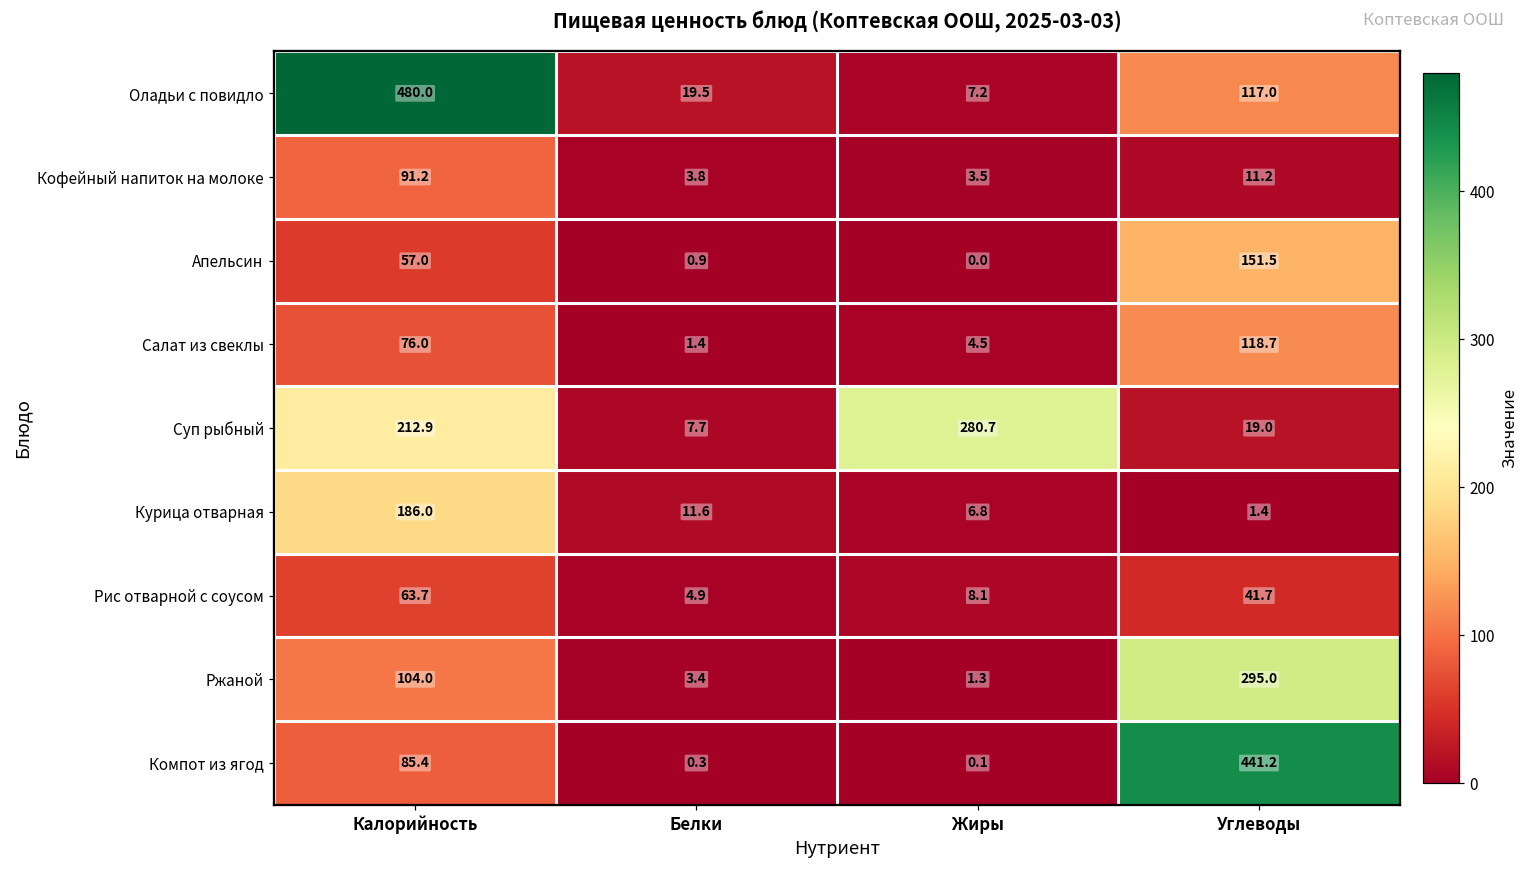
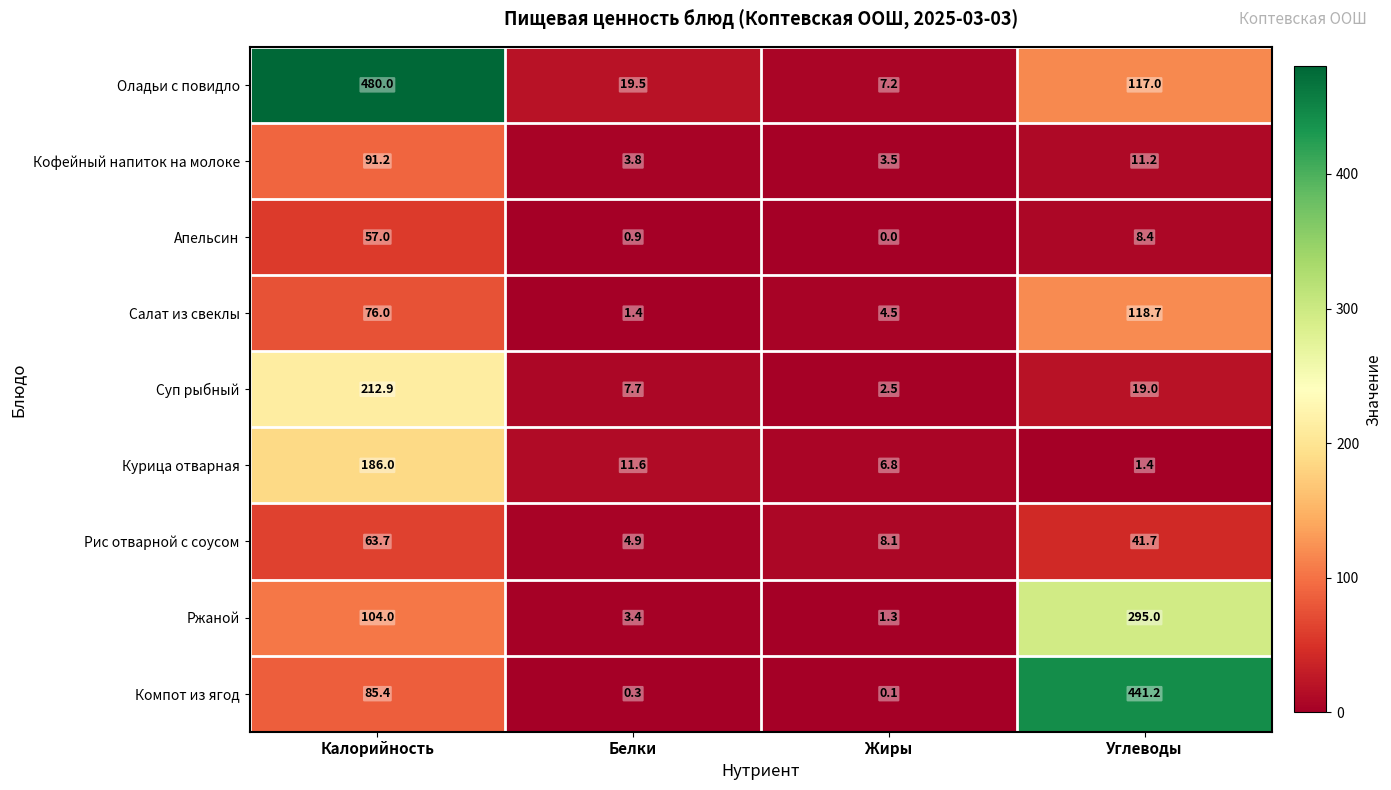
Апельсин, Углеводы: 151.5 -> 8.4
Суп рыбный, Жиры: 280.7 -> 2.5
